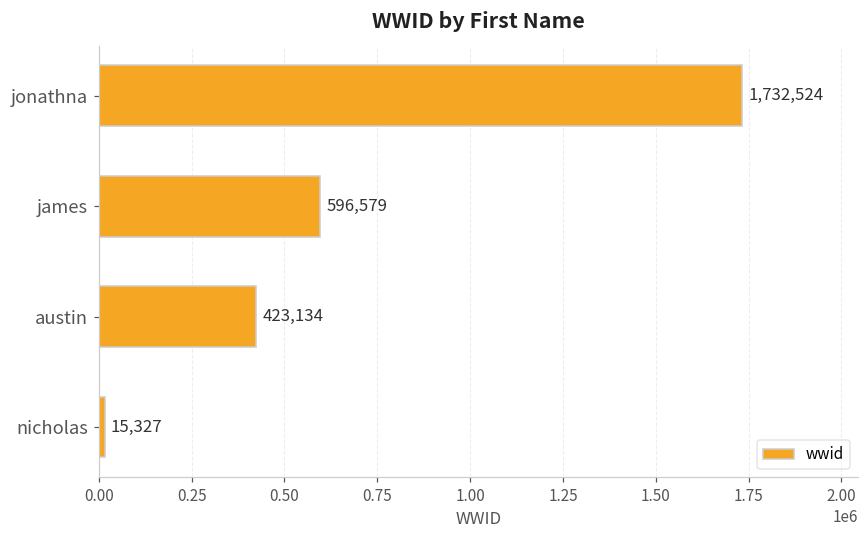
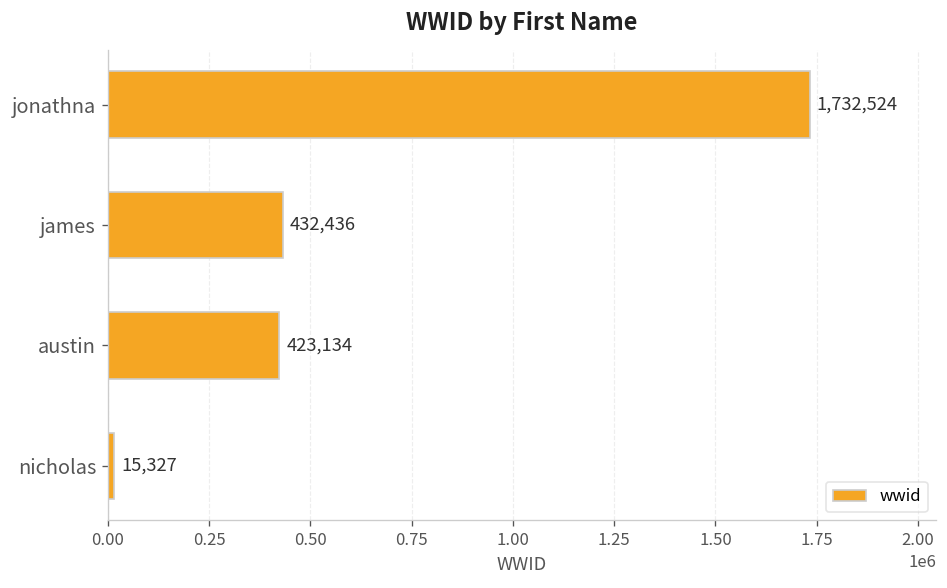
james: 596,579 -> 432,436
